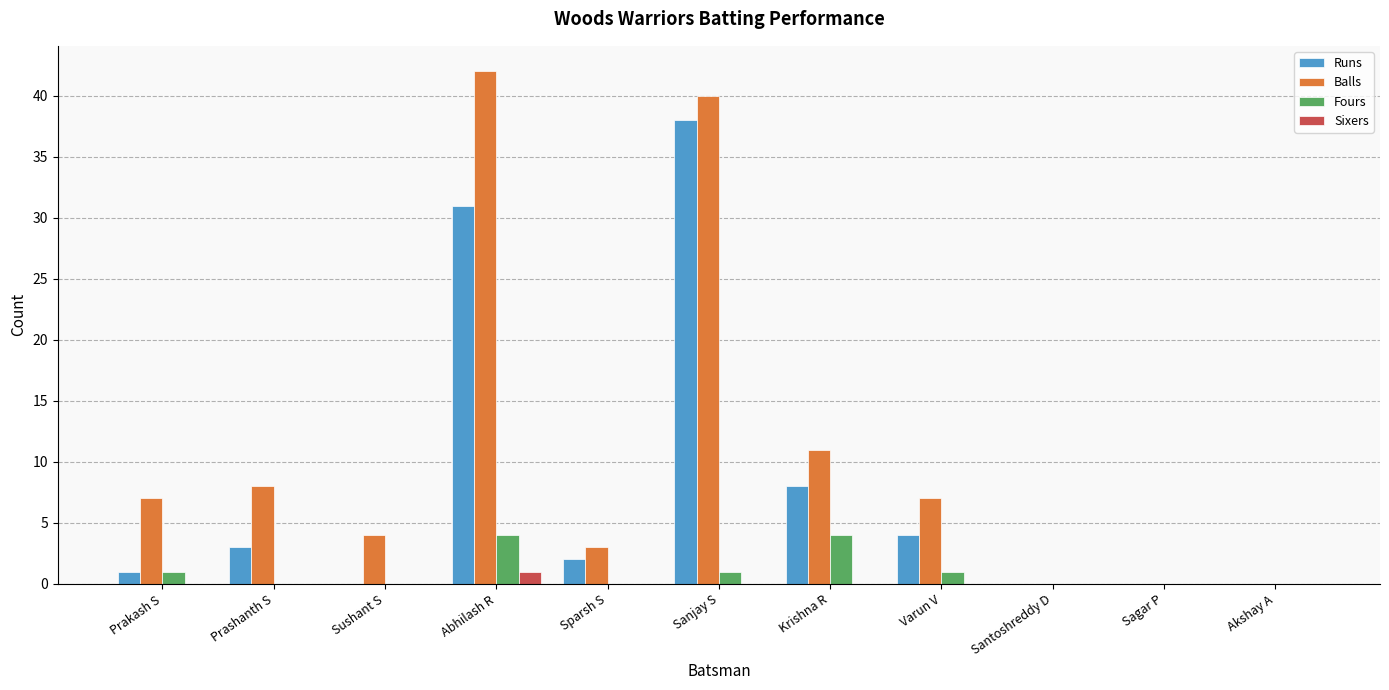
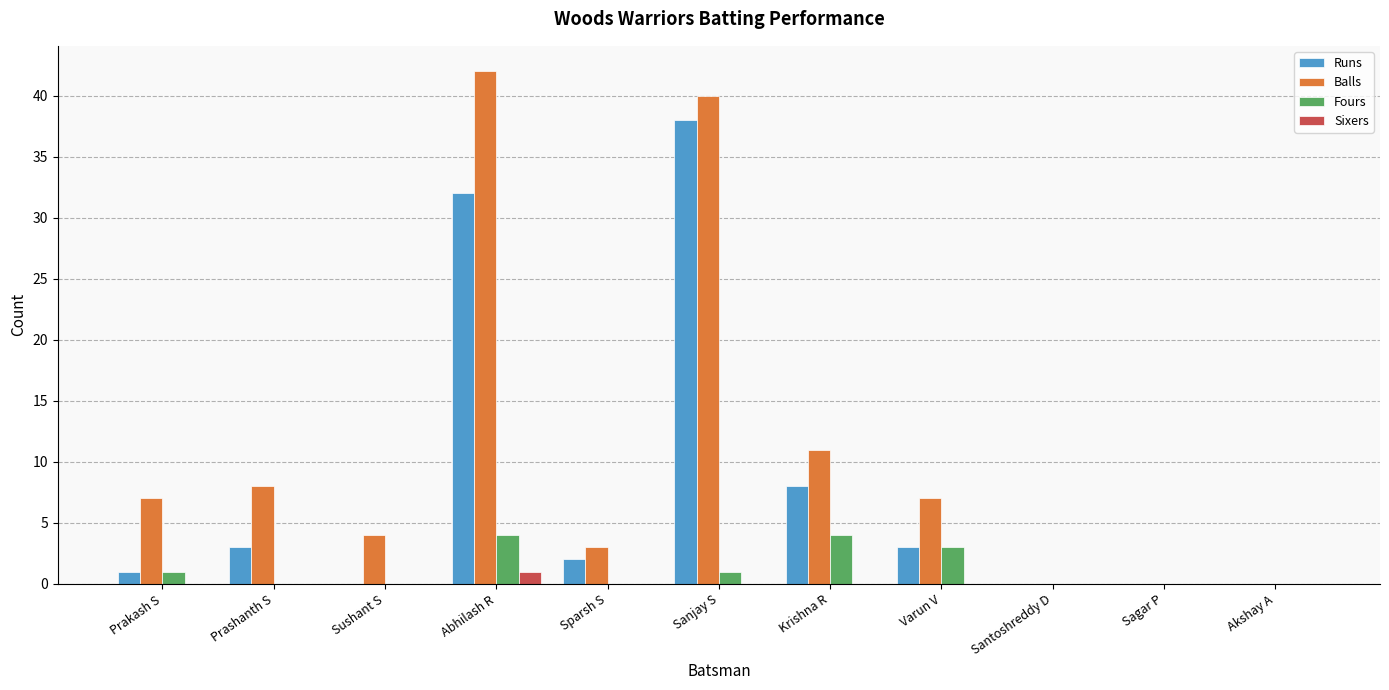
Runs, Abhilash R: 31 -> 32
Runs, Varun V: 4 -> 3
Fours, Varun V: 1 -> 3
